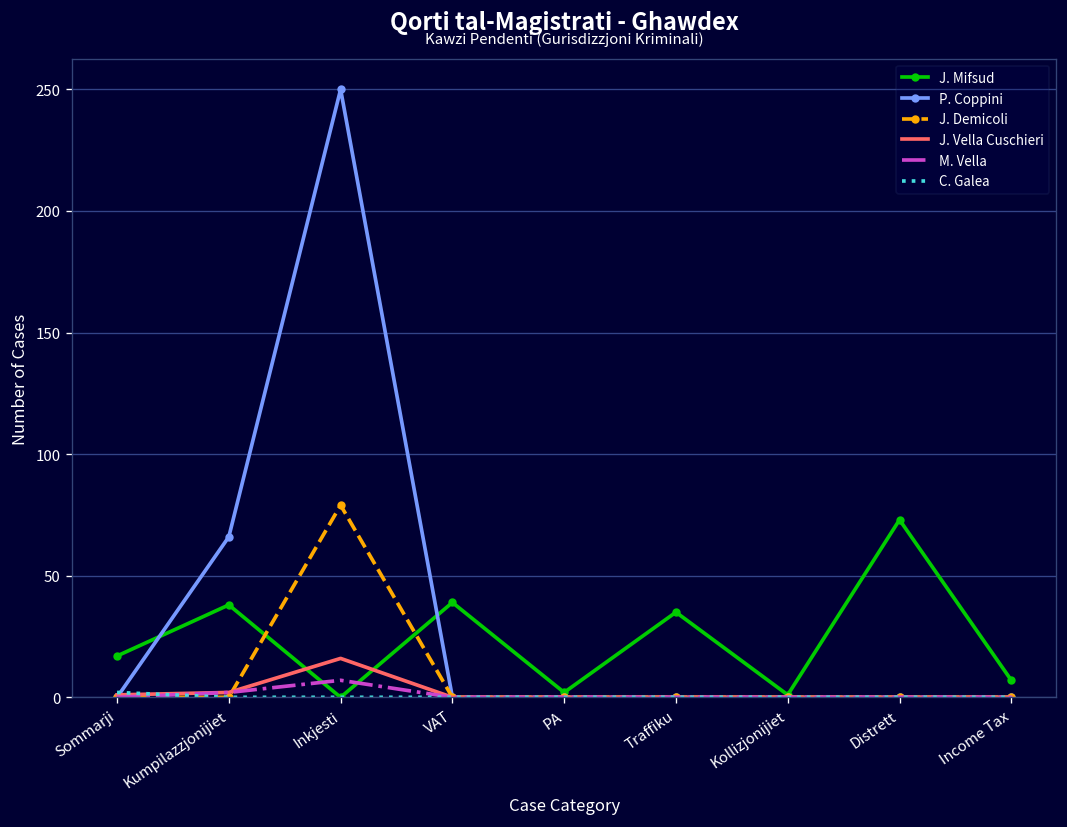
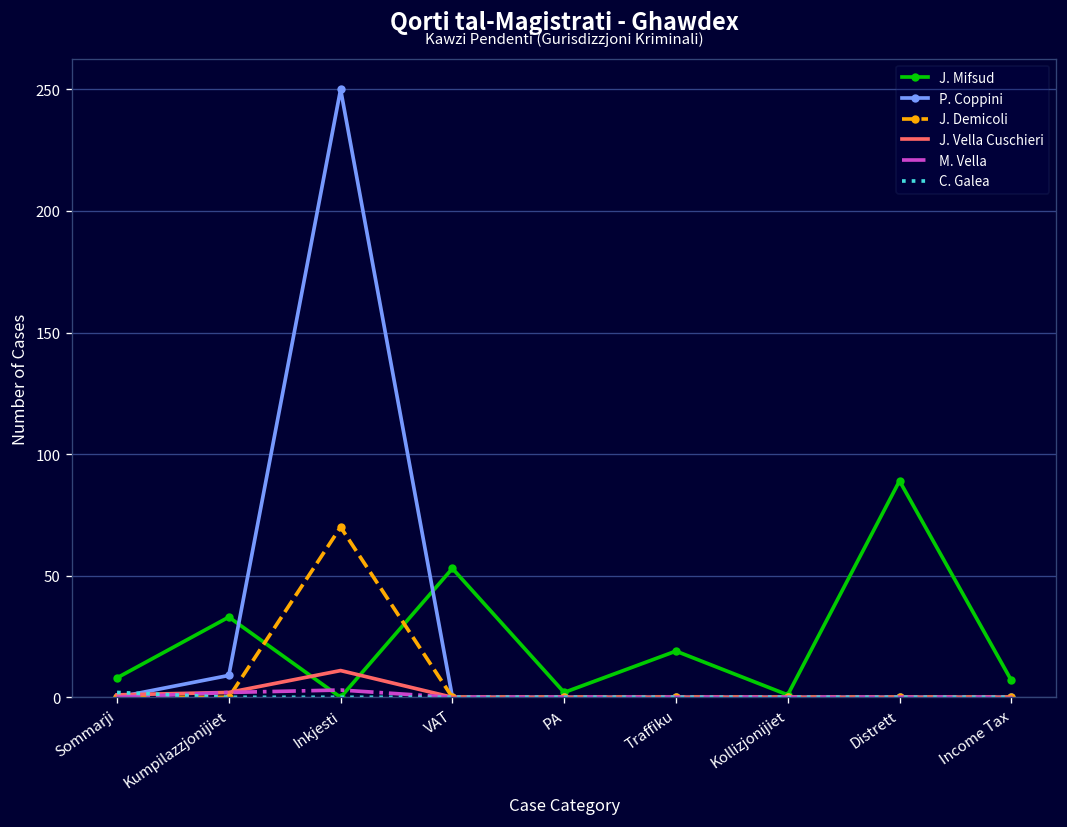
J. Mifsud, Sommarji: 17 -> 8
J. Mifsud, Kumpilazzjonijiet: 38 -> 33
P. Coppini, Kumpilazzjonijiet: 66 -> 9
J. Demicoli, Inkjesti: 79 -> 70
J. Vella Cuschieri, Inkjesti: 16 -> 11
M. Vella, Inkjesti: 7 -> 3
J. Mifsud, VAT: 39 -> 53
J. Mifsud, Traffiku: 35 -> 19
J. Mifsud, Distrett: 73 -> 89
